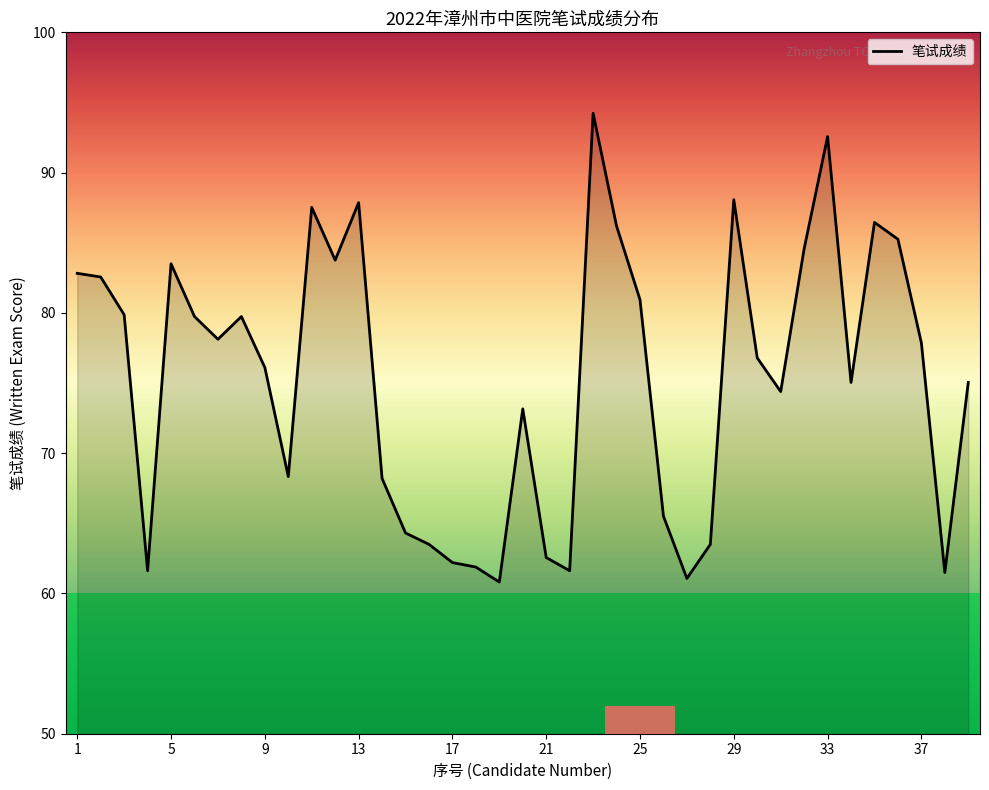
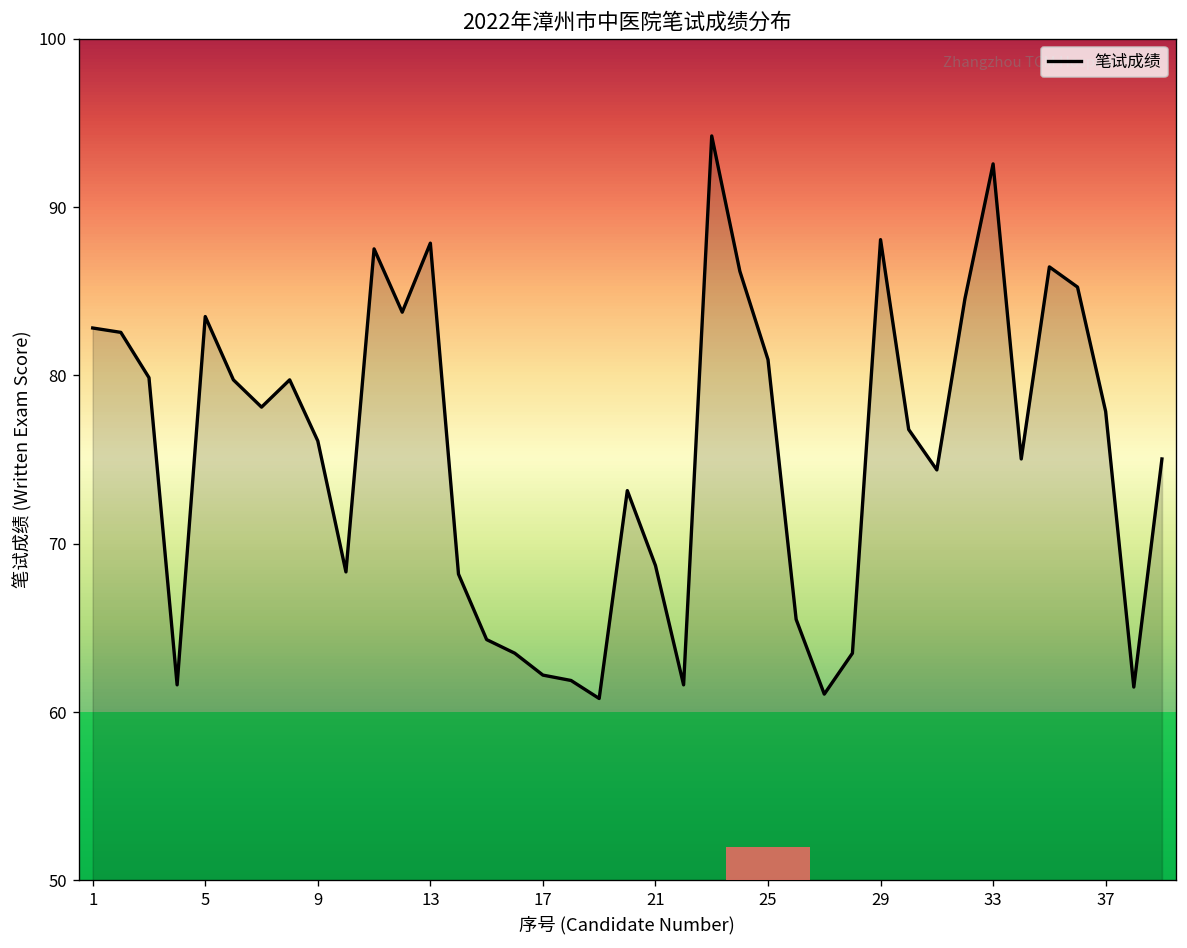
21: 62.6 -> 68.7
